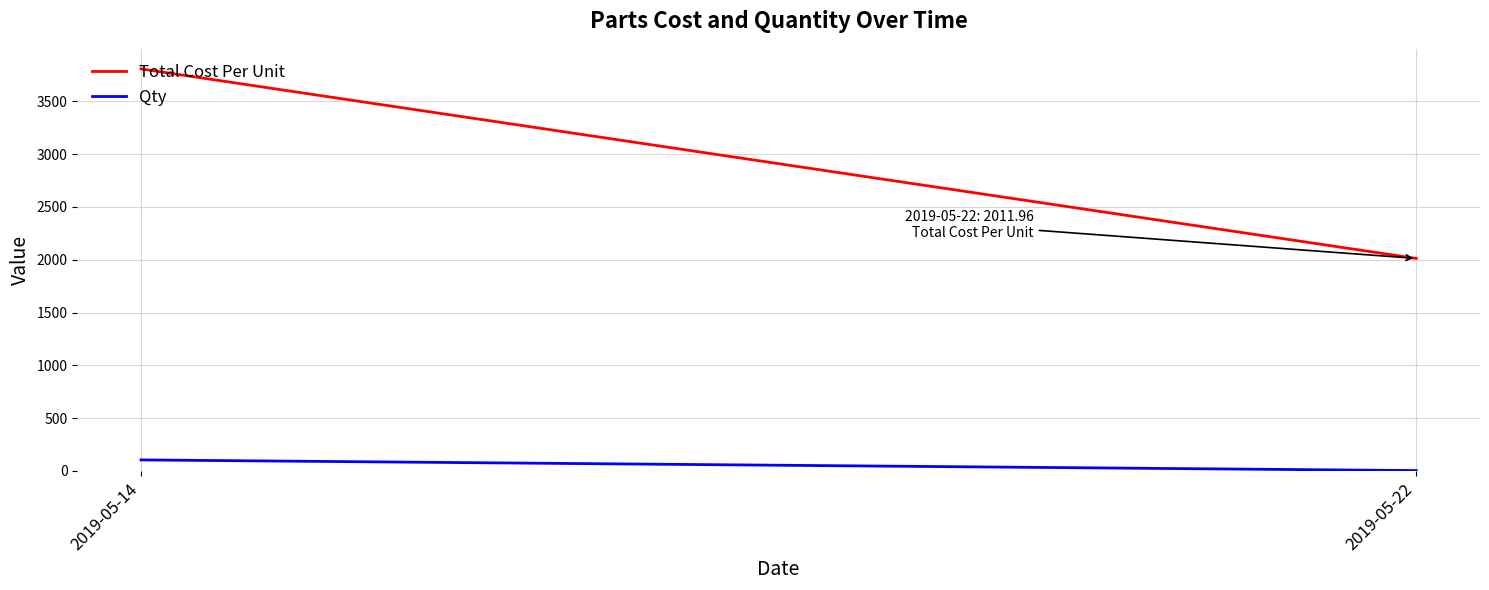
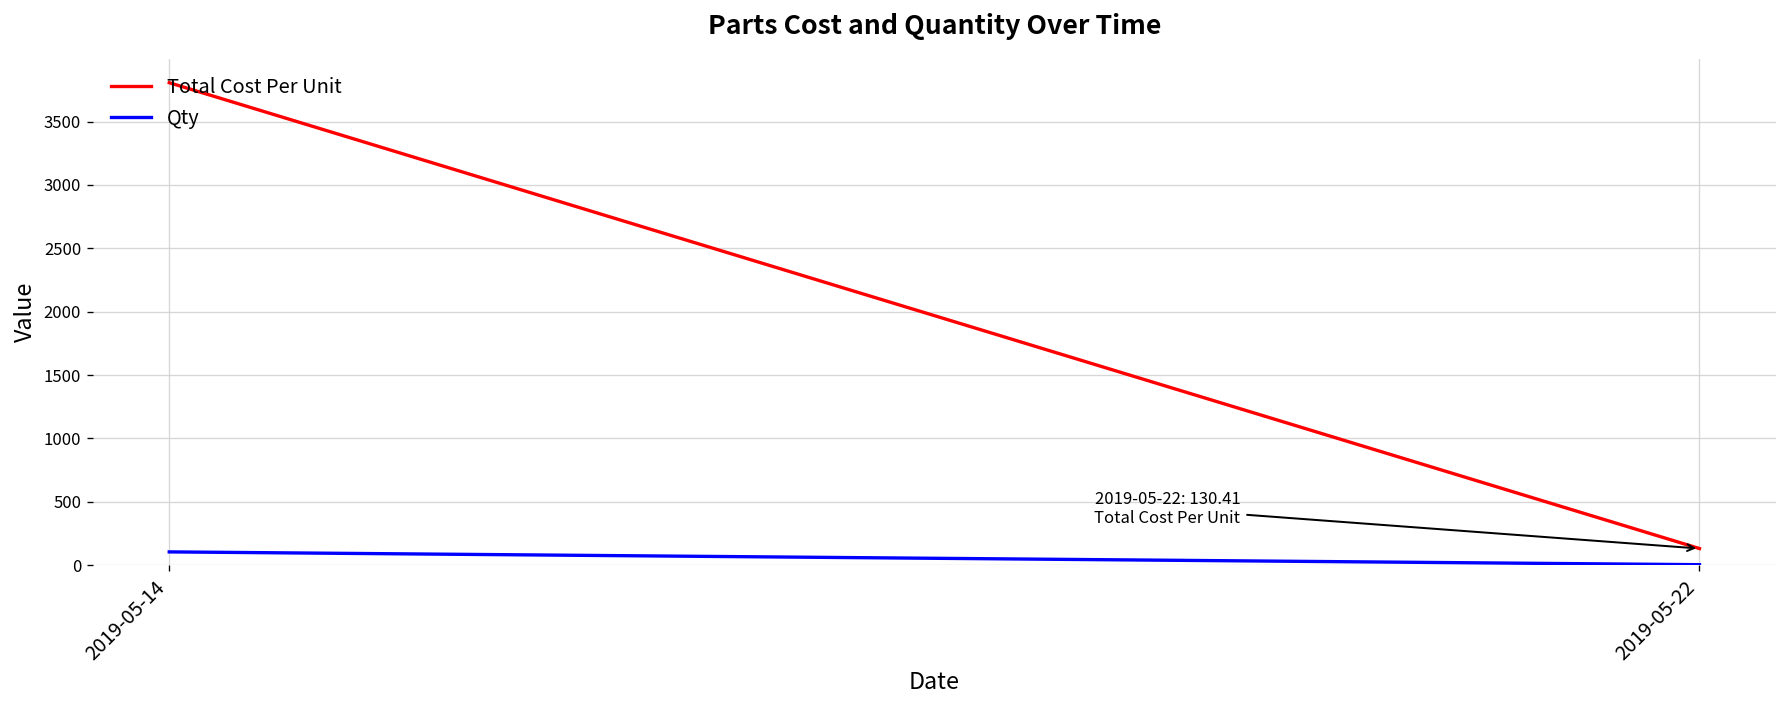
Total Cost Per Unit, 2019-05-22: 2011.96 -> 130.41
